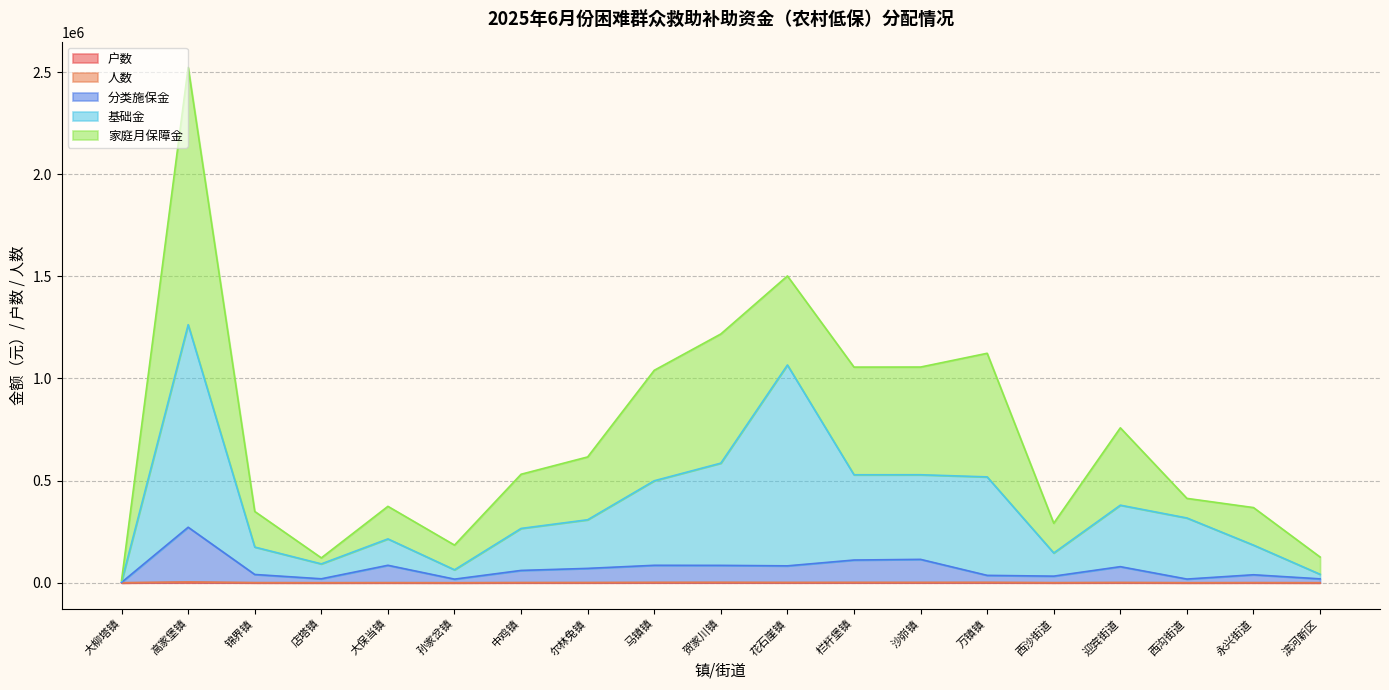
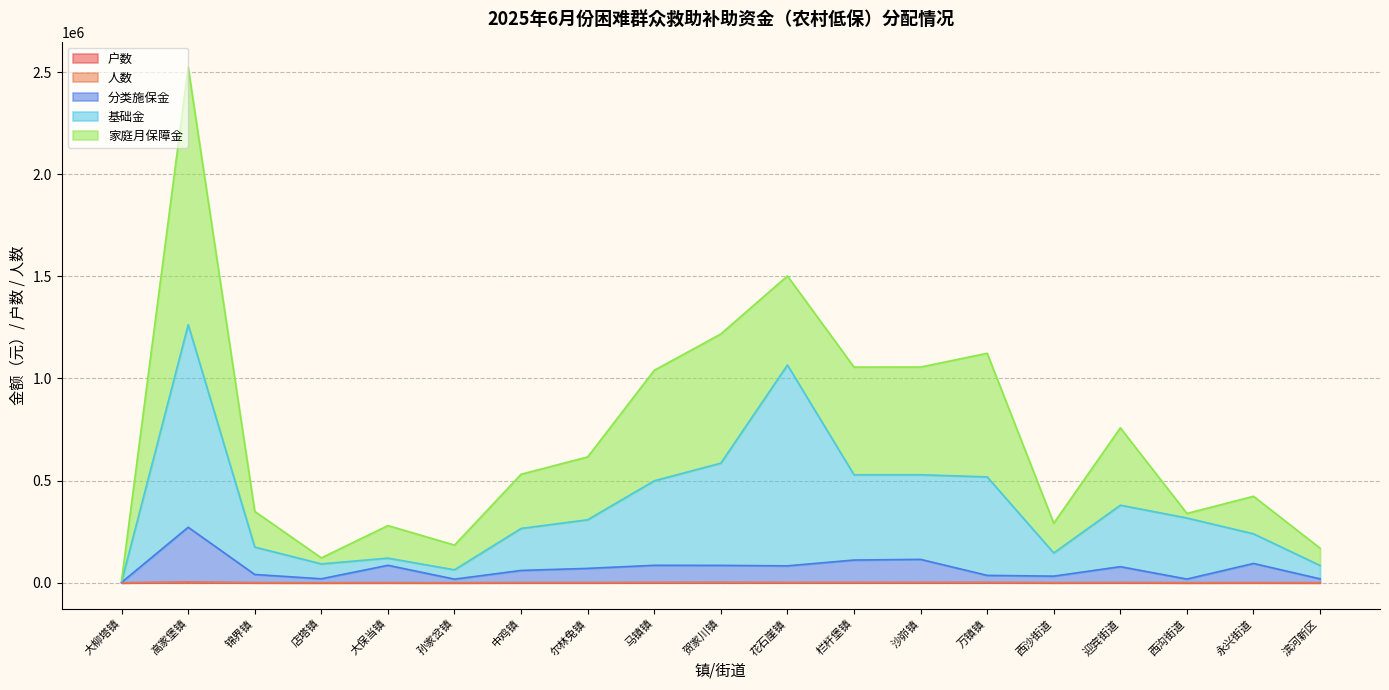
基础金, 大保当镇: 130000 -> 40000
家庭月保障金, 西沟街道: 100000 -> 20000
分类施保金, 永兴街道: 40000 -> 90000
基础金, 滨河新区: 20000 -> 70000
